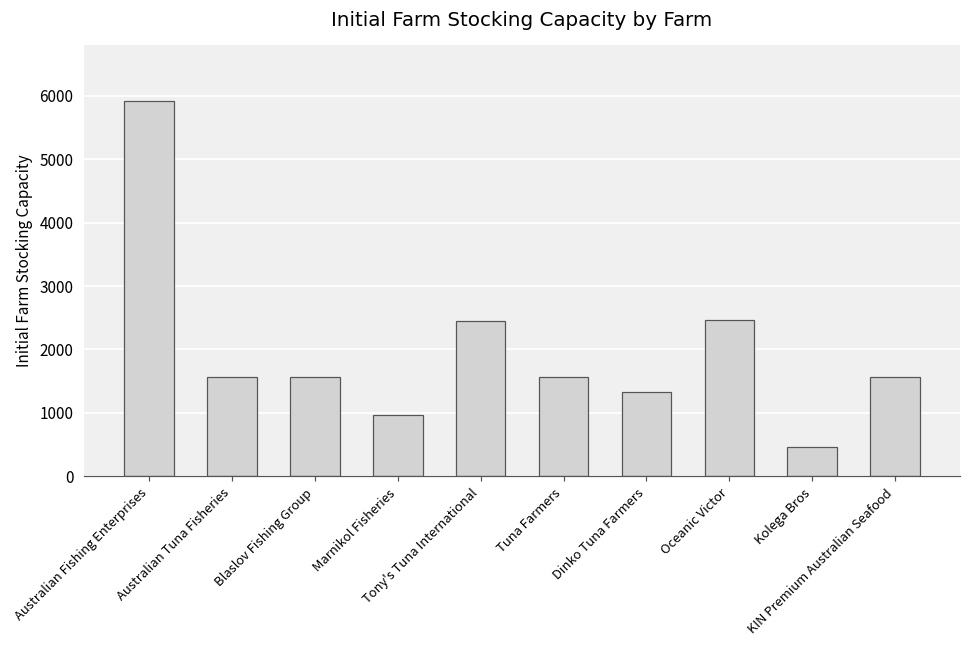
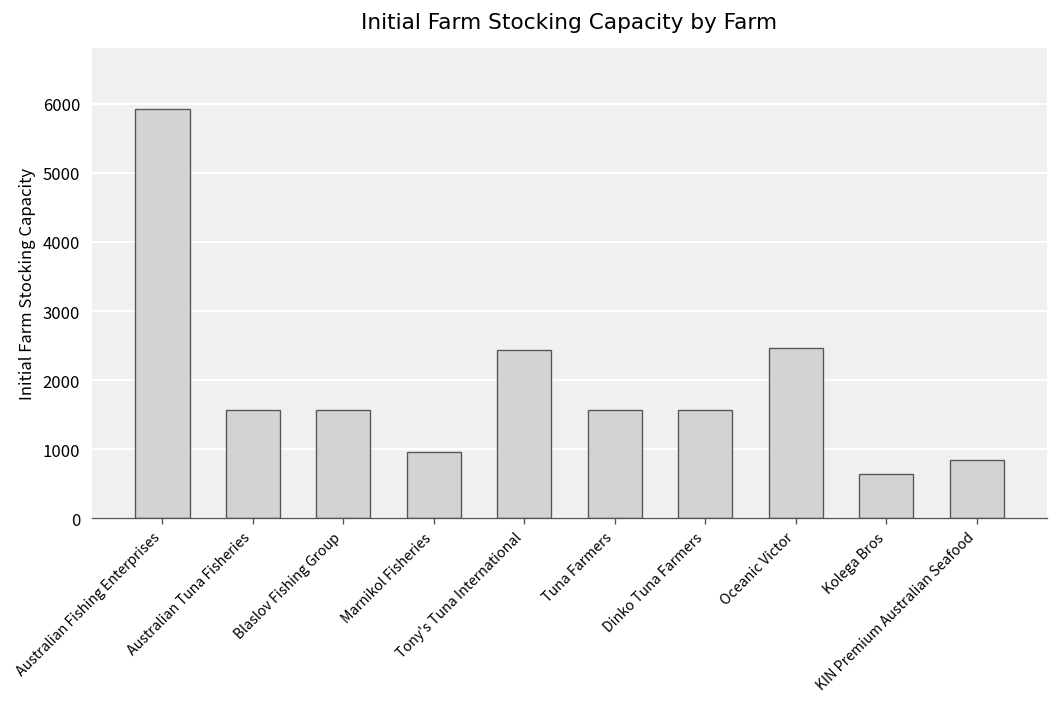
Dinko Tuna Farmers: 1300 -> 1600
Kolega Bros: 500 -> 600
KIN Premium Australian Seafood: 1600 -> 800
